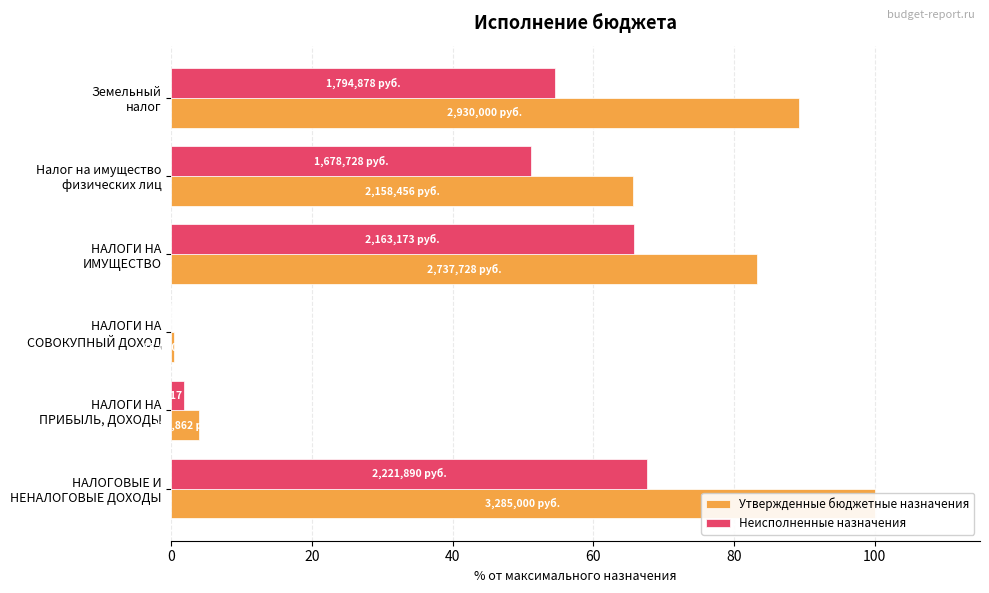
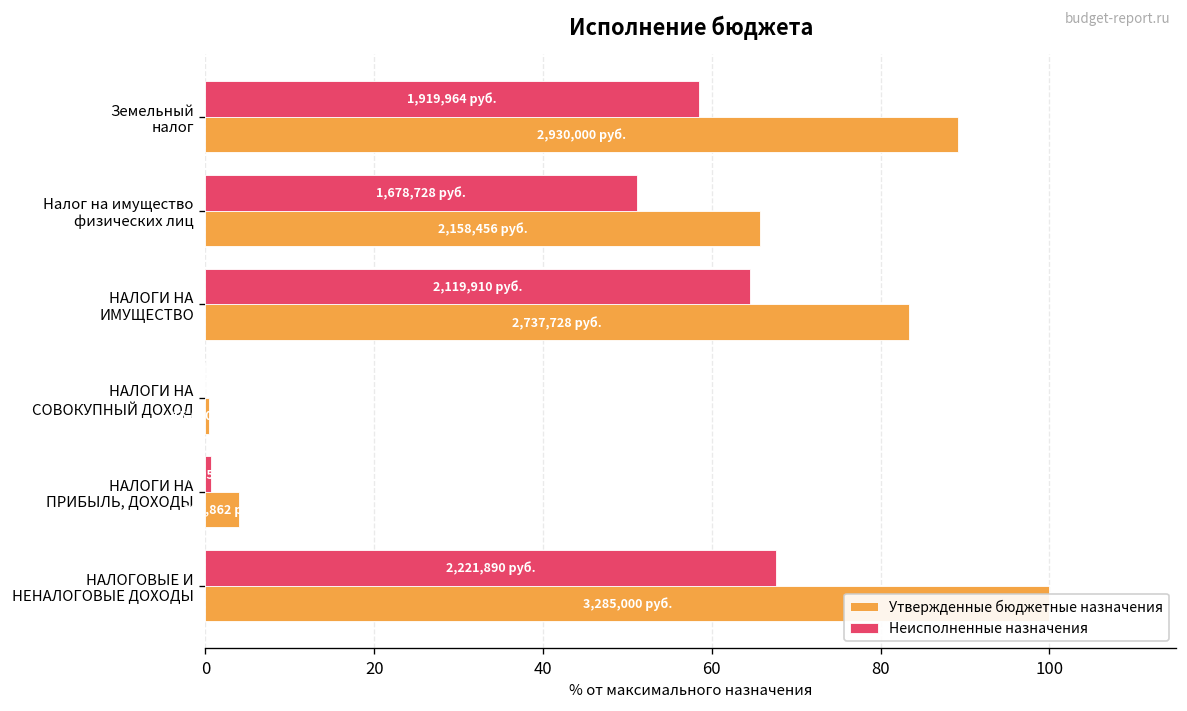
Неисполненные назначения, Земельный налог: 1,794,878 -> 1,919,964
Неисполненные назначения, НАЛОГИ НА ИМУЩЕСТВО: 2,163,173 -> 2,119,910
Неисполненные назначения, НАЛОГИ НА ПРИБЫЛЬ, ДОХОДЫ: 2 -> 1
